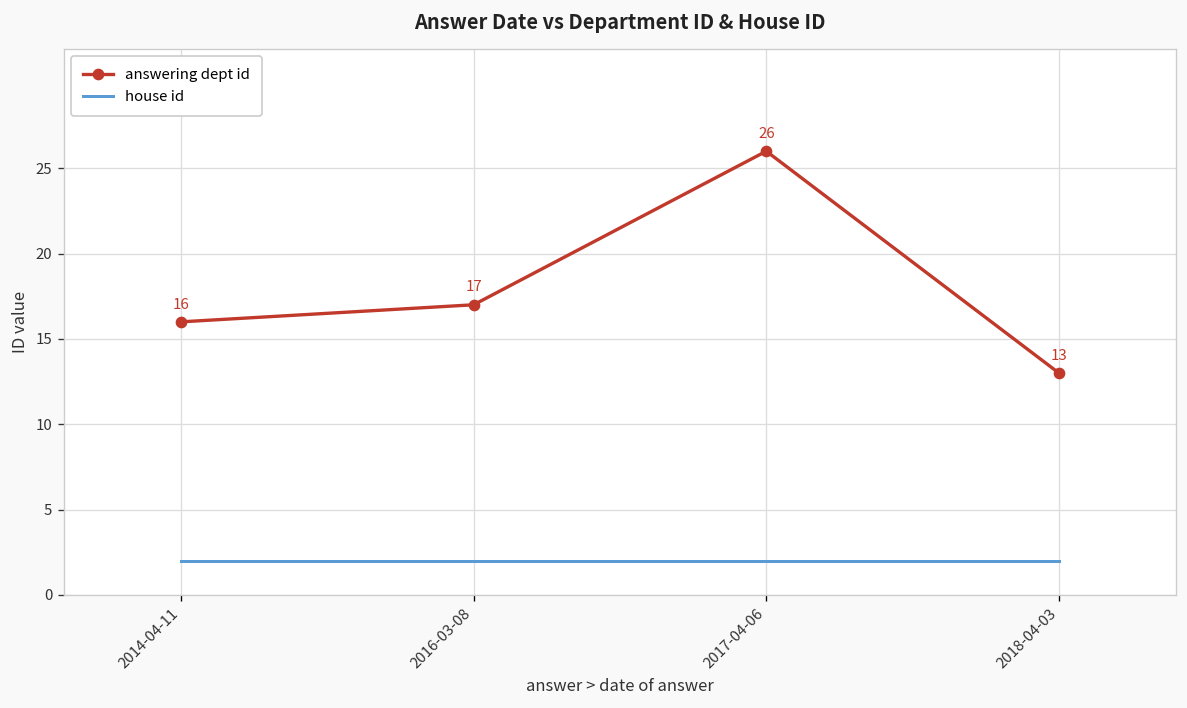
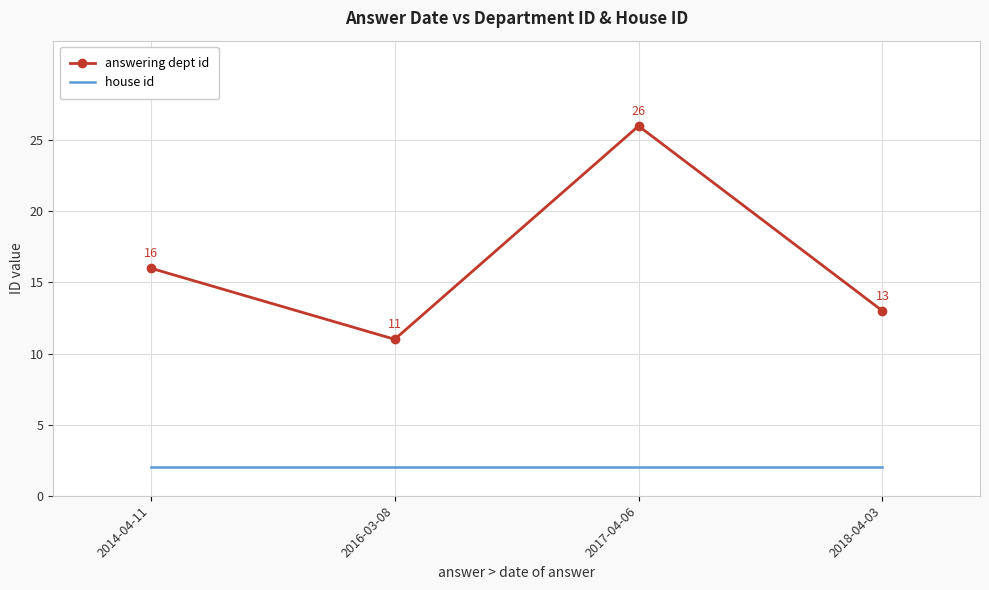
answering dept id, 2016-03-08: 17 -> 11
